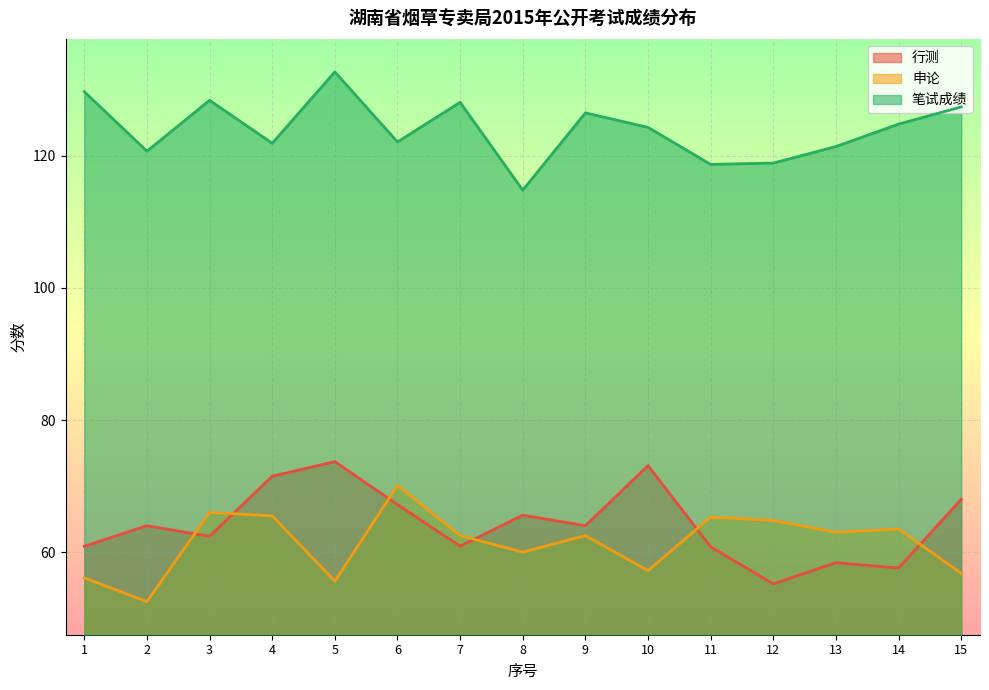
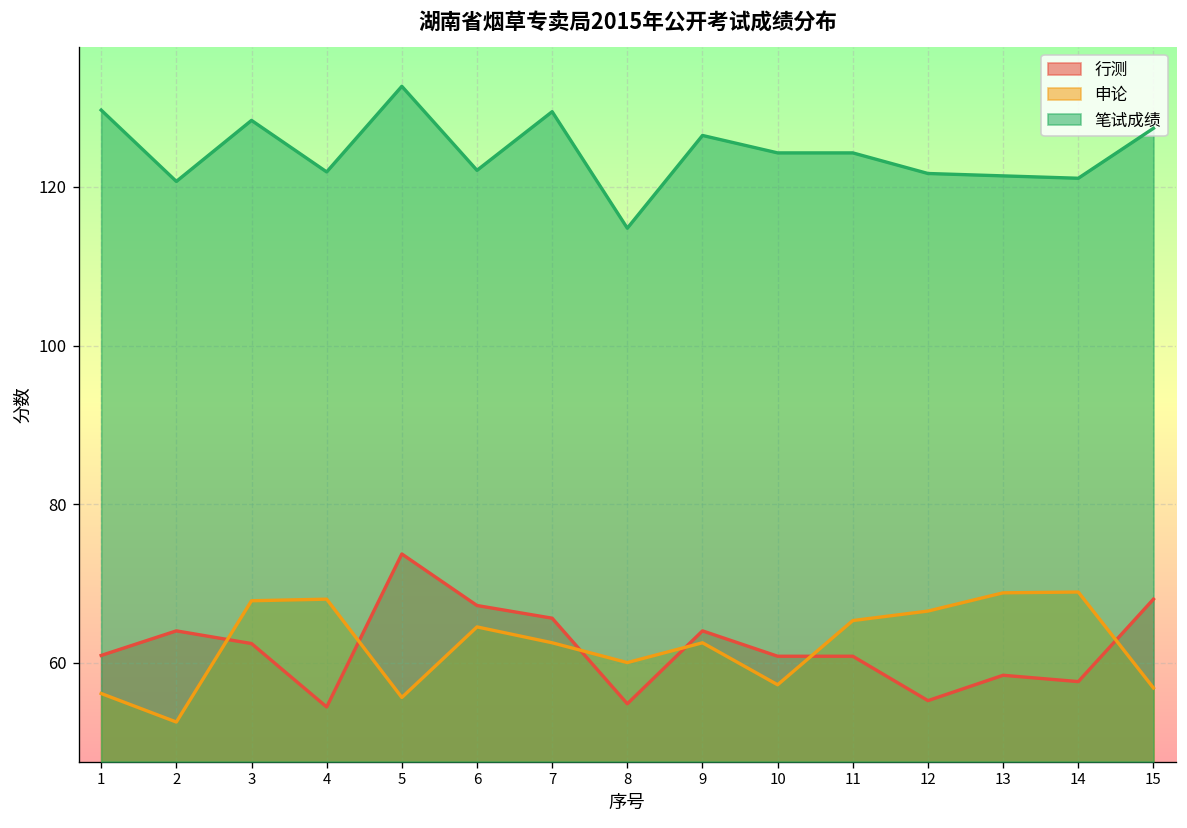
申论, 3: 66 -> 68
行测, 4: 72 -> 54
申论, 4: 66 -> 68
申论, 6: 70 -> 65
行测, 7: 61 -> 66
笔试成绩, 7: 128 -> 130
行测, 8: 66 -> 55
行测, 10: 73 -> 61
笔试成绩, 11: 119 -> 124
申论, 12: 65 -> 67
笔试成绩, 12: 119 -> 122
申论, 13: 63 -> 69
申论, 14: 64 -> 69
笔试成绩, 14: 125 -> 121
